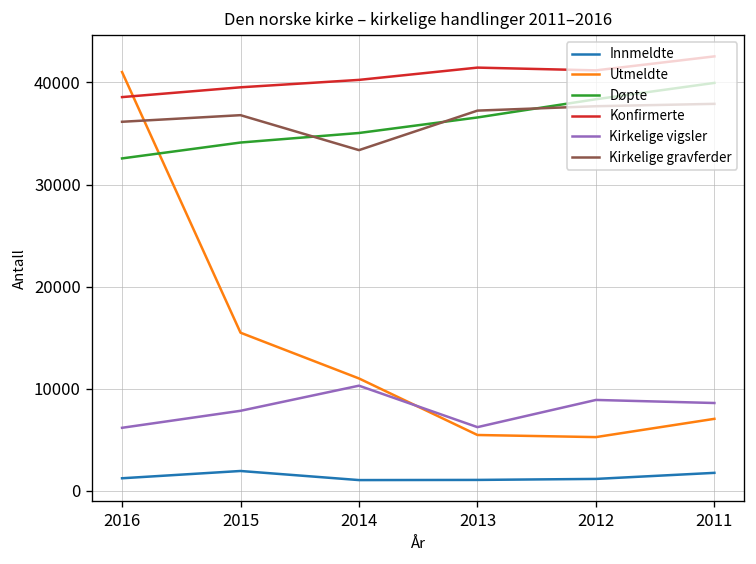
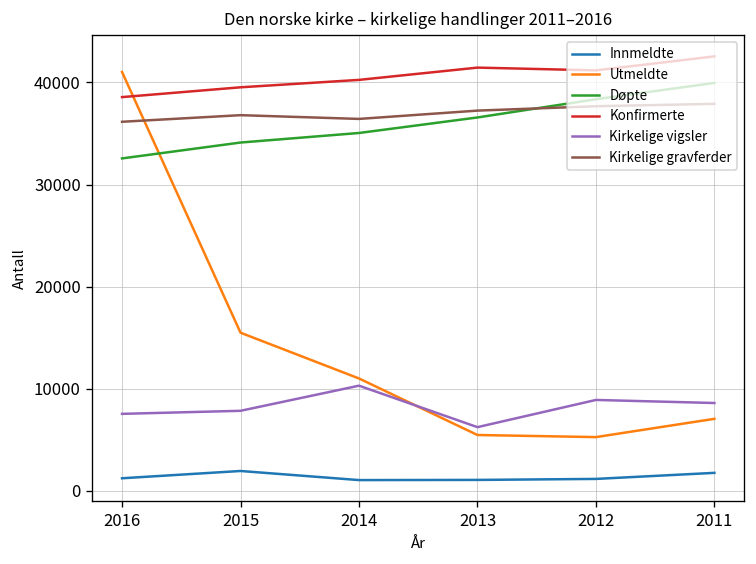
Kirkelige vigsler, 2016: 6000 -> 8000
Kirkelige gravferder, 2014: 33000 -> 36000
